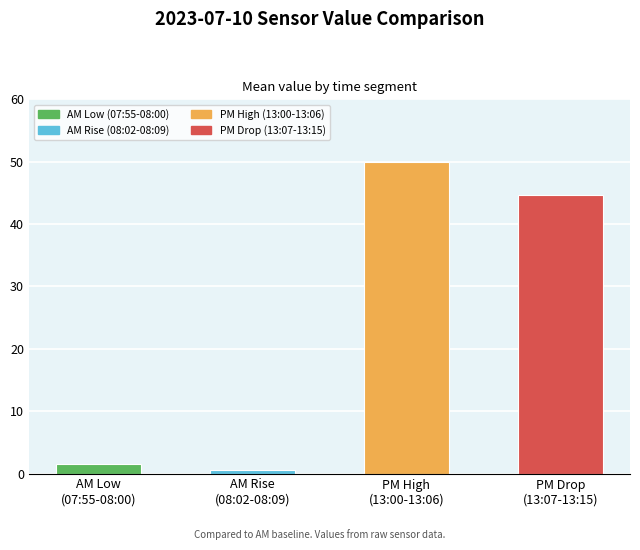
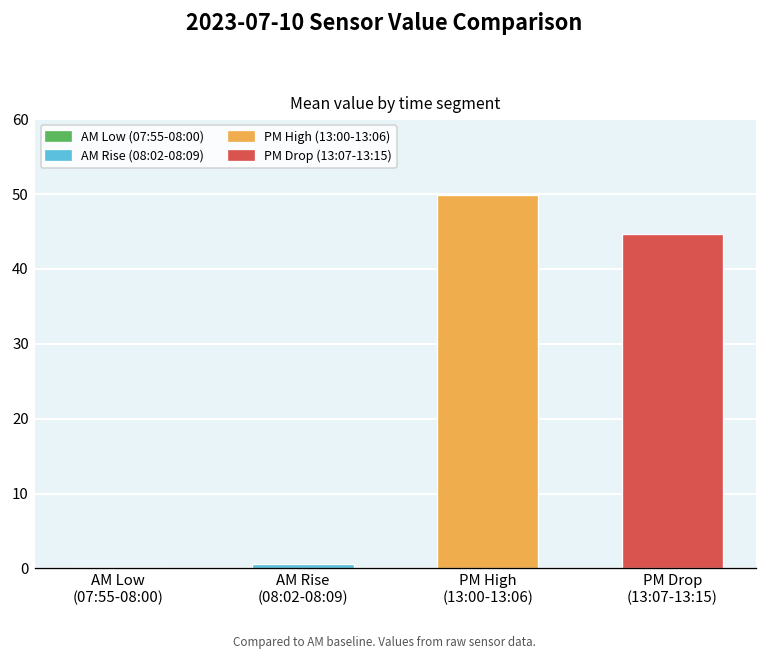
AM Low (07:55-08:00): 2 -> 0
